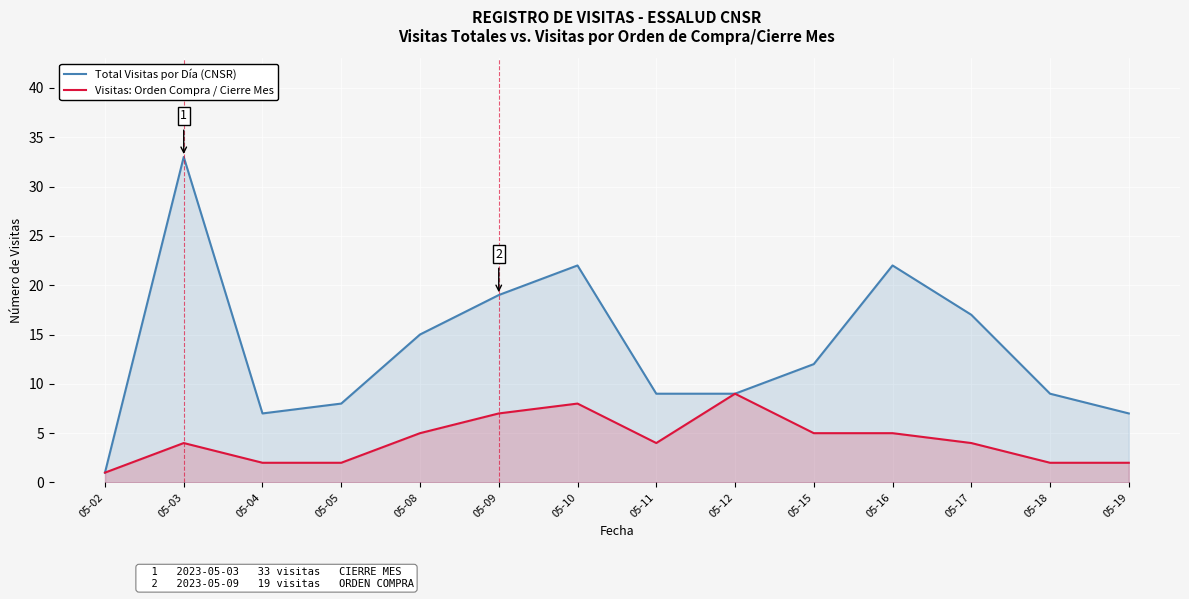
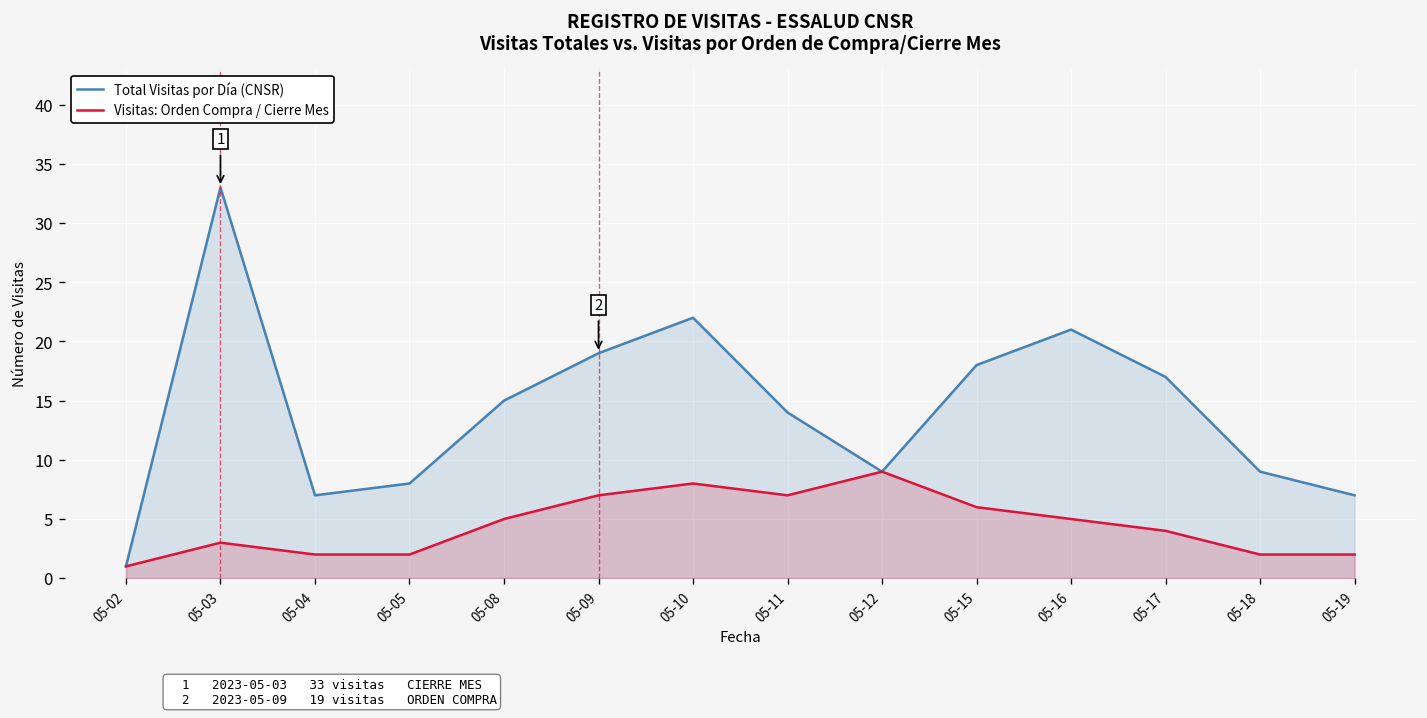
Visitas: Orden Compra / Cierre Mes, 05-03: 4 -> 3
Total Visitas por Día (CNSR), 05-11: 9 -> 14
Visitas: Orden Compra / Cierre Mes, 05-11: 4 -> 7
Total Visitas por Día (CNSR), 05-15: 12 -> 18
Visitas: Orden Compra / Cierre Mes, 05-15: 5 -> 6
Total Visitas por Día (CNSR), 05-16: 22 -> 21
